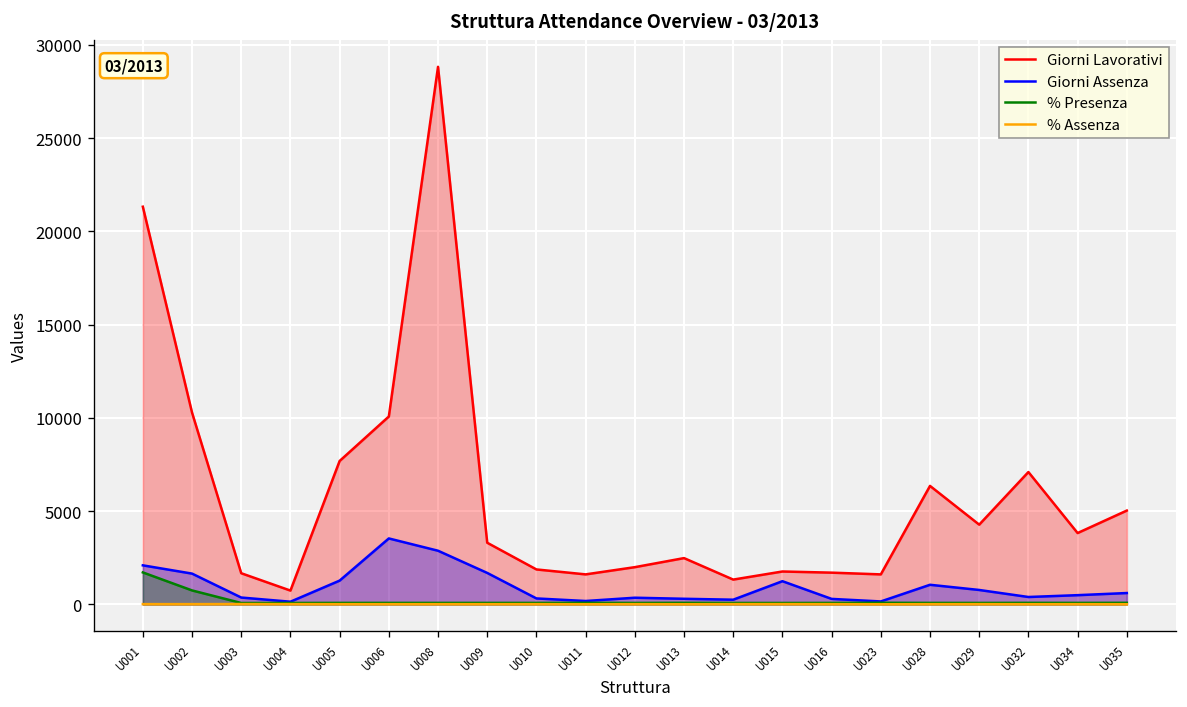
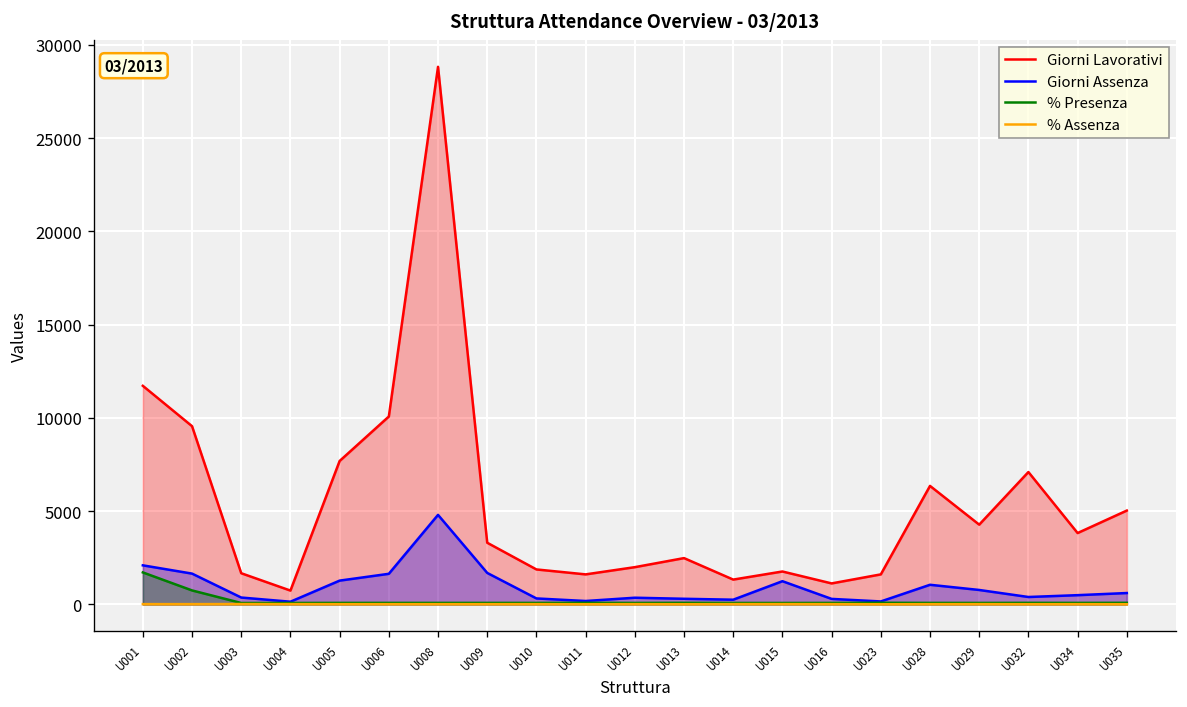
Giorni Lavorativi, U001: 21300 -> 11700
Giorni Lavorativi, U002: 10300 -> 9600
Giorni Assenza, U006: 3500 -> 1600
Giorni Assenza, U008: 2900 -> 4800
Giorni Lavorativi, U016: 1700 -> 1100
